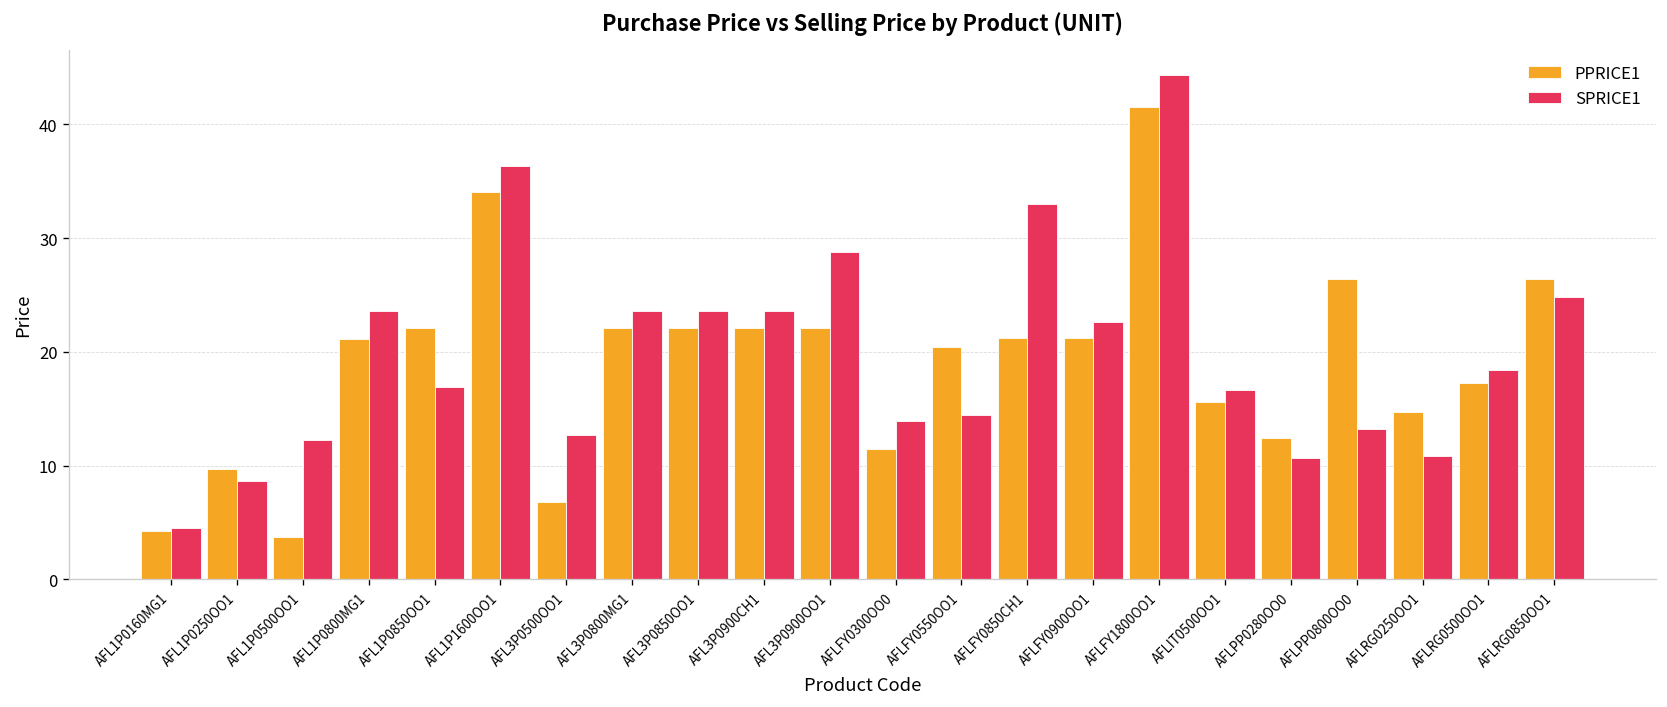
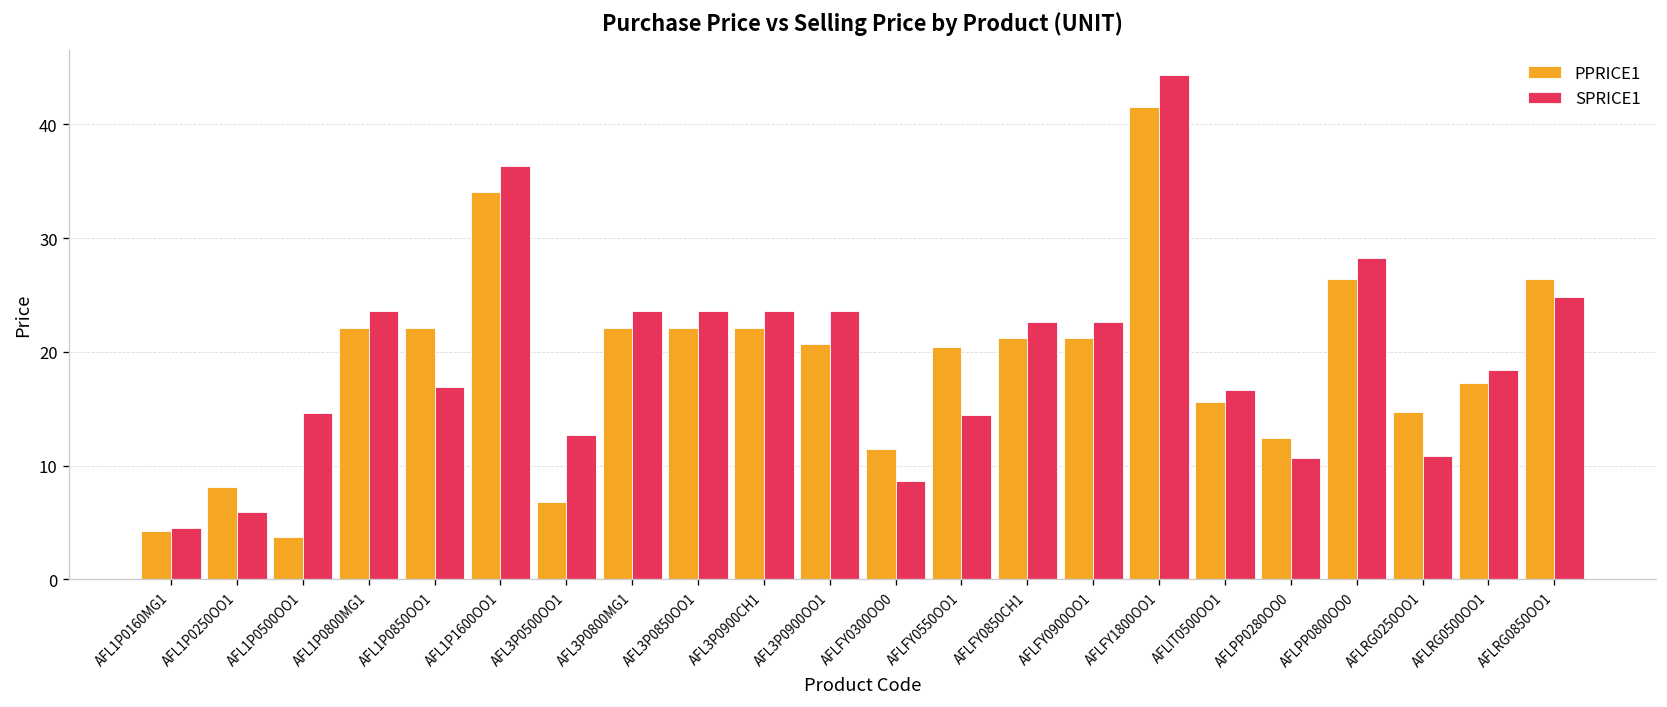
PPRICE1, AFL1P0250OO1: 10 -> 8
SPRICE1, AFL1P0250OO1: 9 -> 6
SPRICE1, AFL1P0500OO1: 12 -> 15
PPRICE1, AFL1P0800MG1: 21 -> 22
PPRICE1, AFL3P0900OO1: 22 -> 21
SPRICE1, AFL3P0900OO1: 29 -> 24
SPRICE1, AFLFY0300OO0: 14 -> 9
SPRICE1, AFLFY0850CH1: 33 -> 23
SPRICE1, AFLPP0800OO0: 13 -> 28
